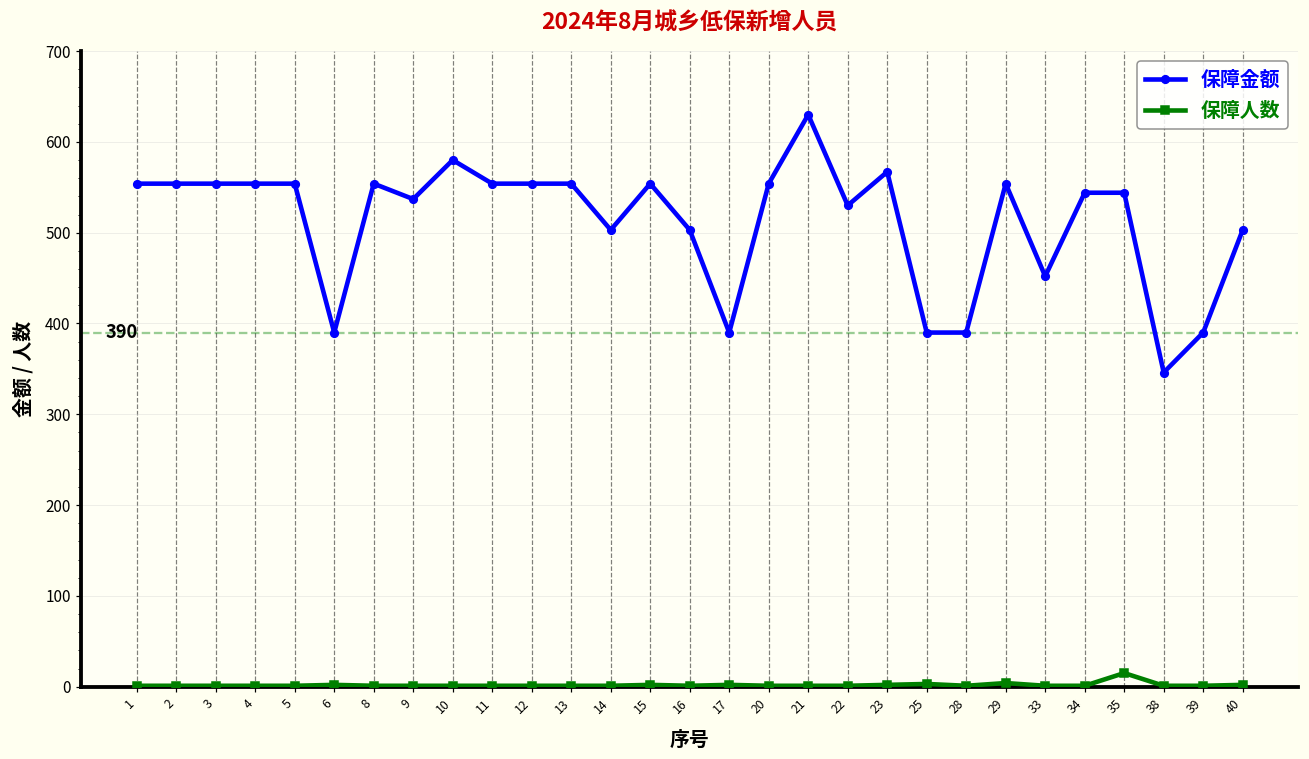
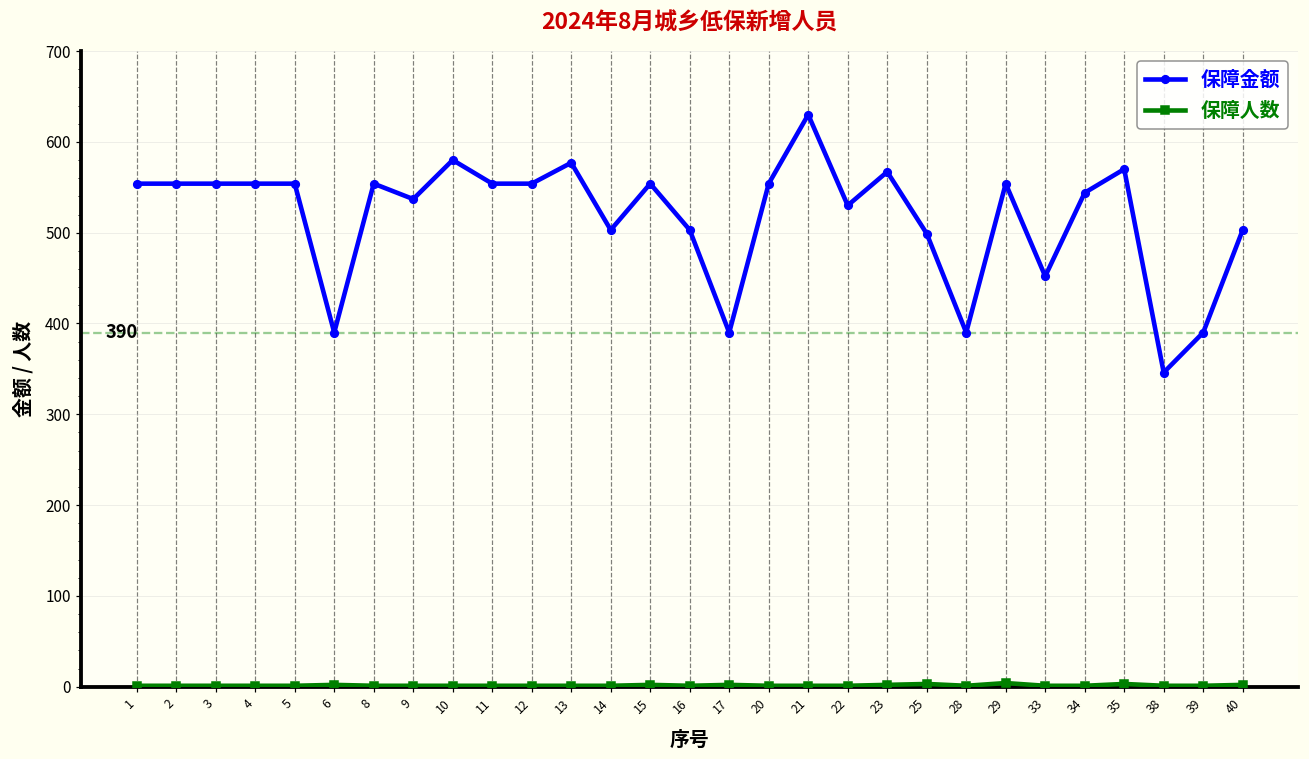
保障金额, 13: 550 -> 580
保障金额, 25: 390 -> 500
保障金额, 35: 540 -> 570
保障人数, 35: 20 -> 0
